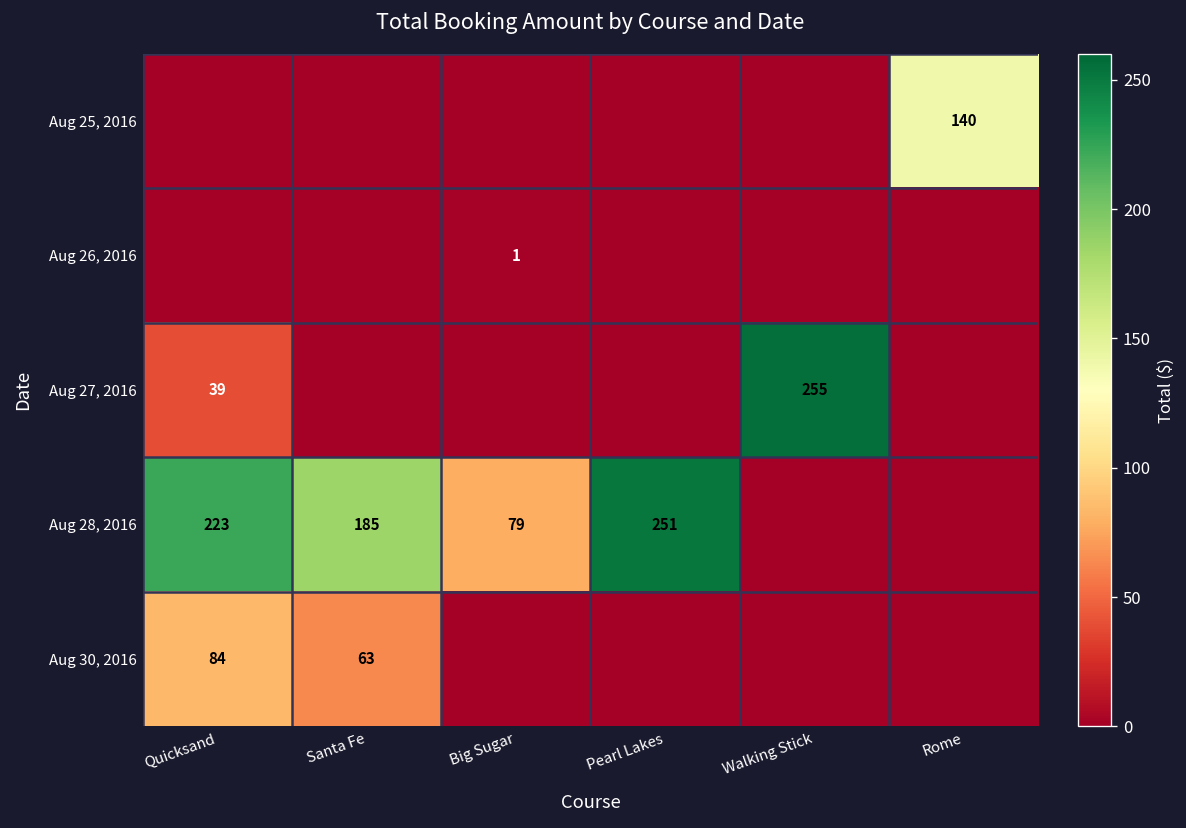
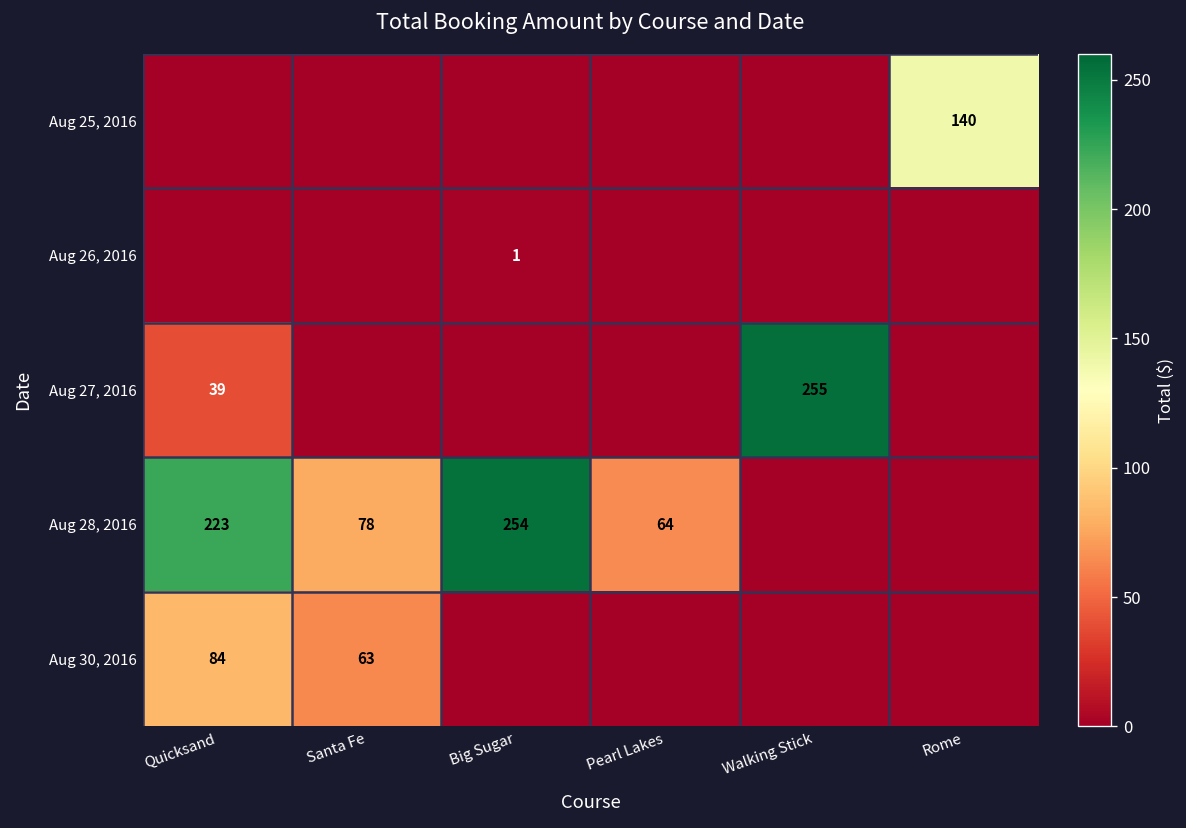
Aug 28, 2016, Santa Fe: 185 -> 78
Aug 28, 2016, Big Sugar: 79 -> 254
Aug 28, 2016, Pearl Lakes: 251 -> 64
